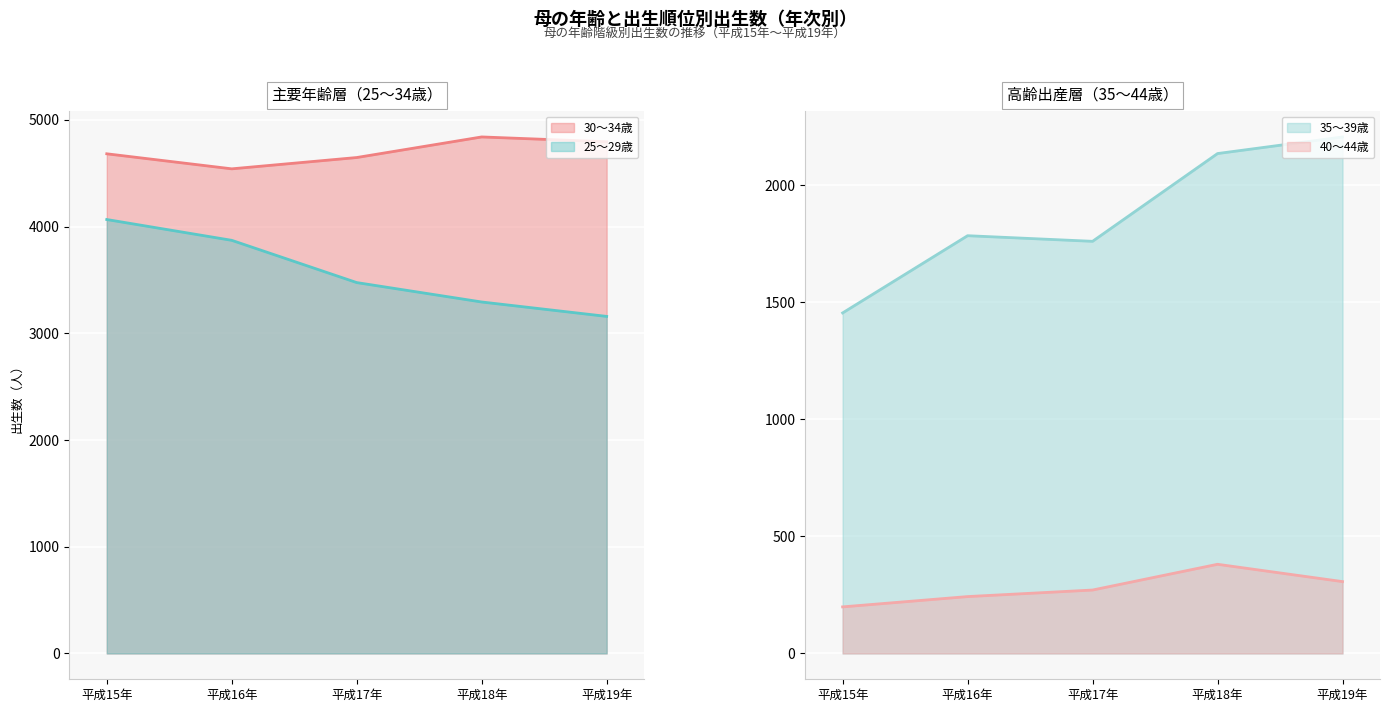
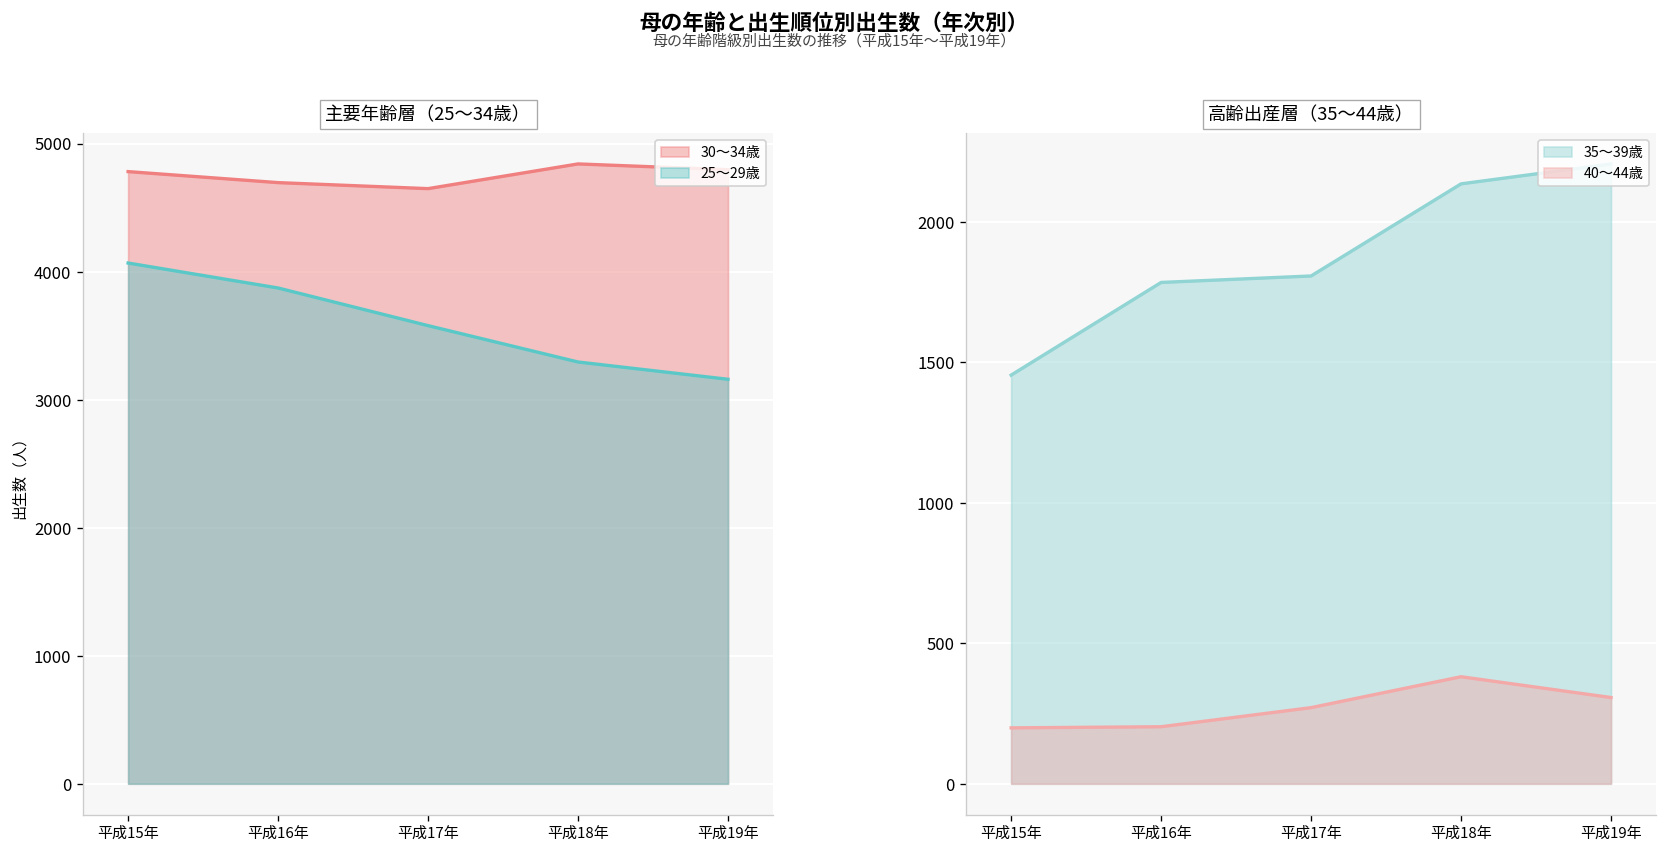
主要年齢層（25〜34歳）, 30～34歳, 平成15年: 4680 -> 4780
主要年齢層（25〜34歳）, 30～34歳, 平成16年: 4540 -> 4700
主要年齢層（25〜34歳）, 25～29歳, 平成17年: 3480 -> 3580
高齢出産層（35〜44歳）, 40～44歳, 平成16年: 240 -> 200
高齢出産層（35〜44歳）, 35～39歳, 平成17年: 1760 -> 1810
